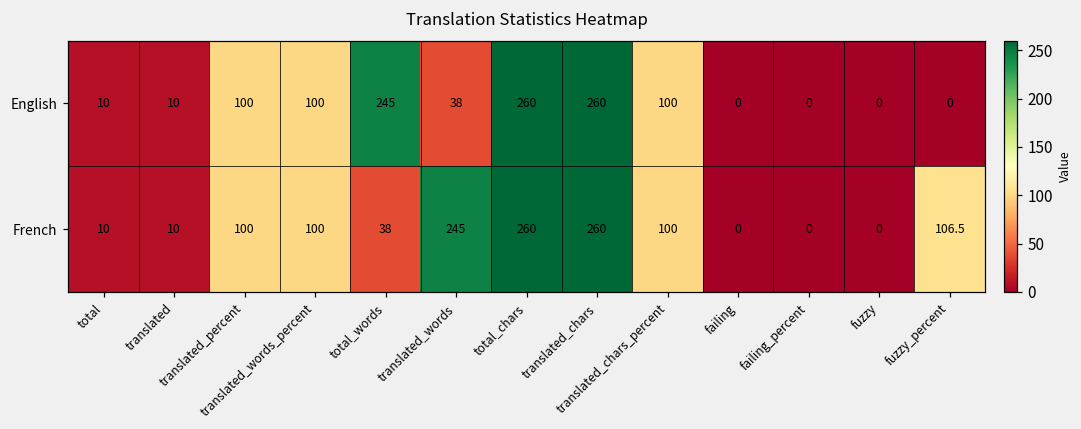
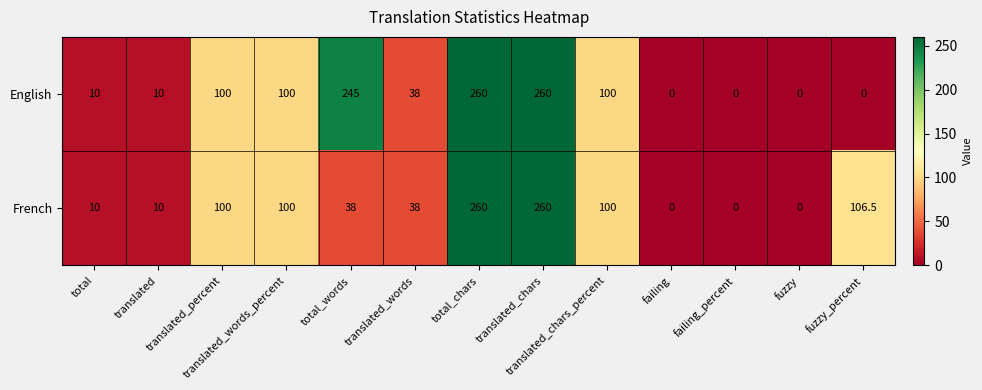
French, translated_words: 245 -> 38
